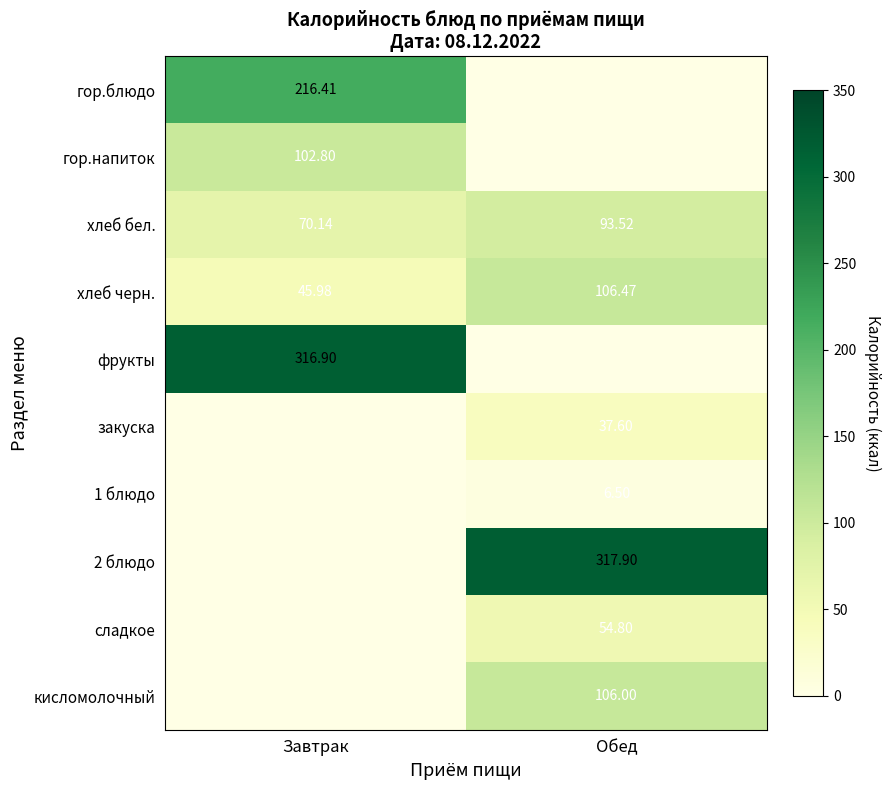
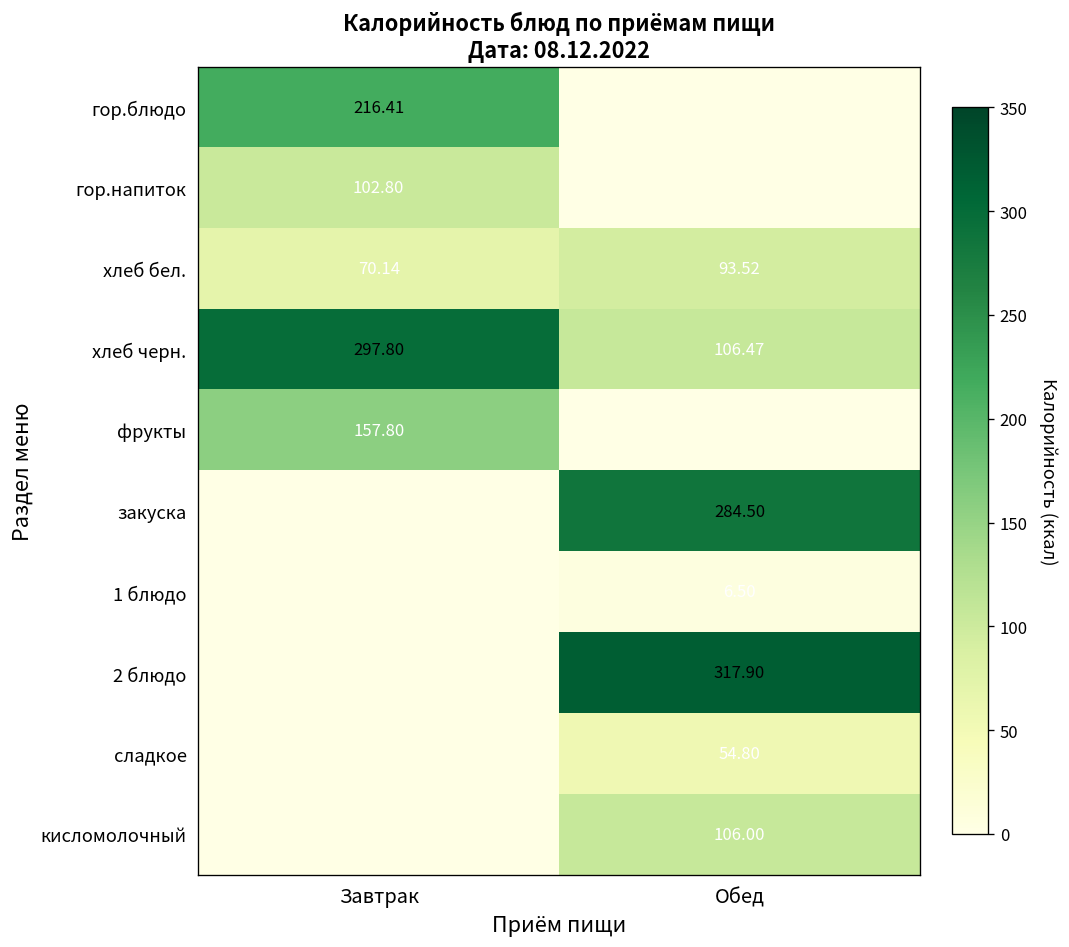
хлеб черн., Завтрак: 45.98 -> 297.80
фрукты, Завтрак: 316.90 -> 157.80
закуска, Обед: 37.60 -> 284.50
